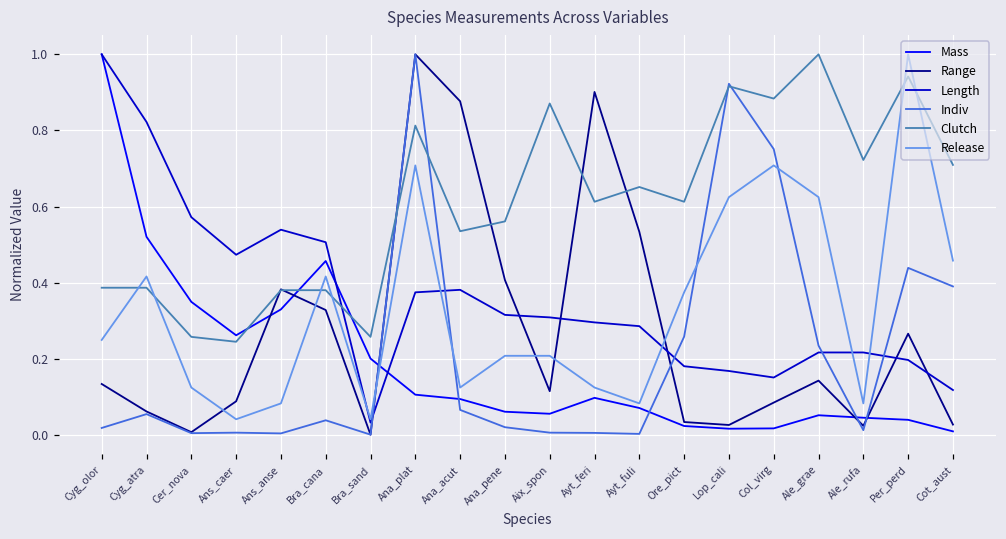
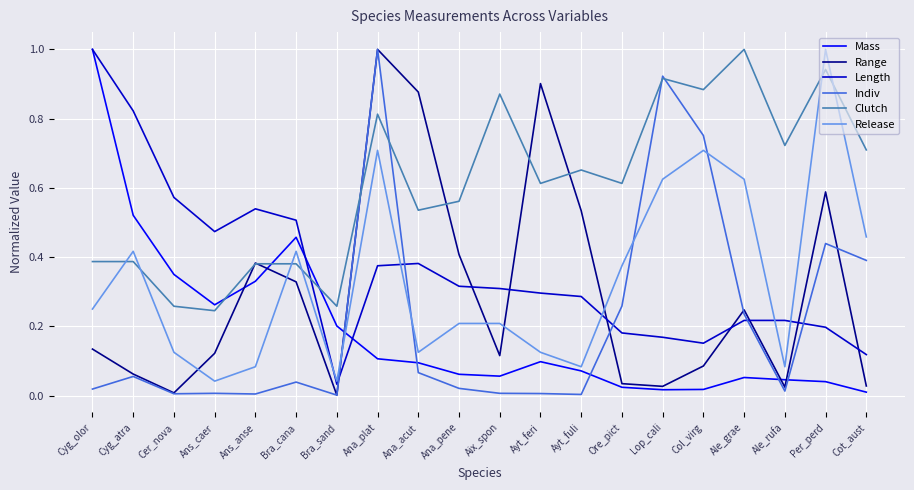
Range, Ans_caer: 0.09 -> 0.12
Range, Ale_grae: 0.14 -> 0.25
Range, Per_perd: 0.27 -> 0.59
